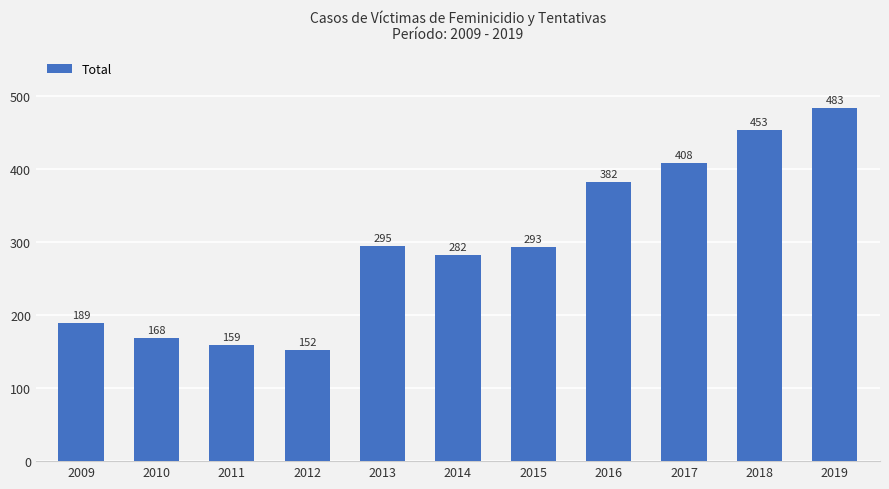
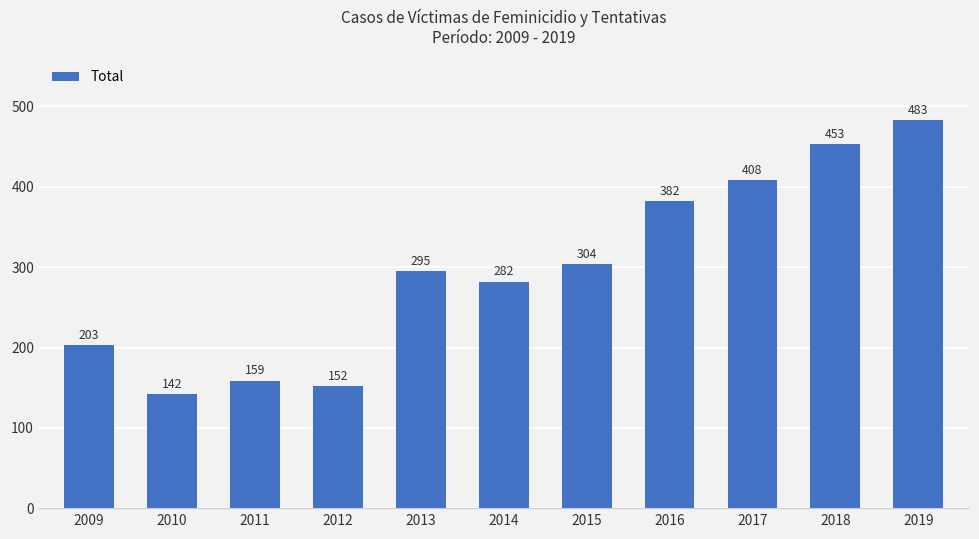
2009: 189 -> 203
2010: 168 -> 142
2015: 293 -> 304
